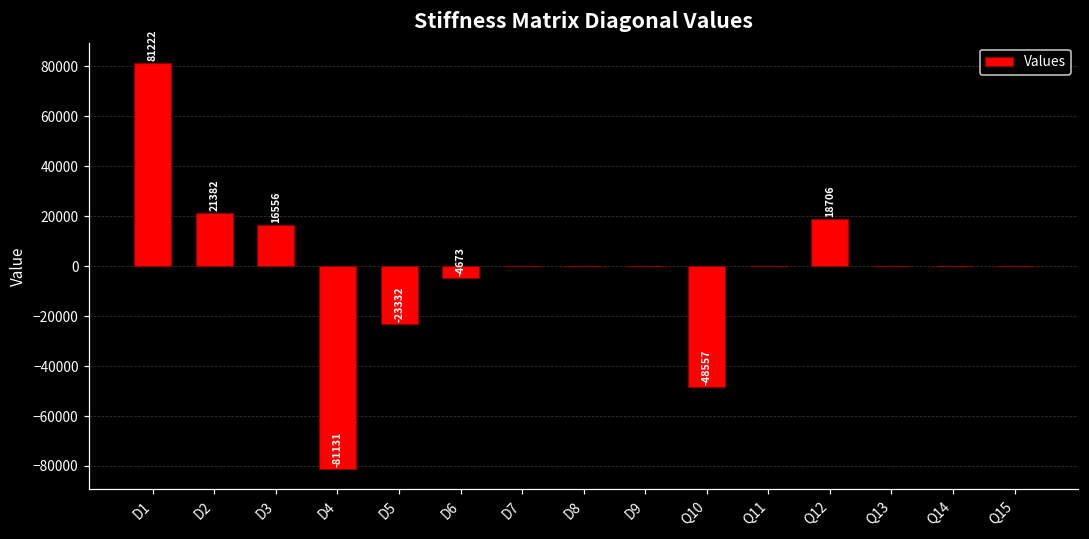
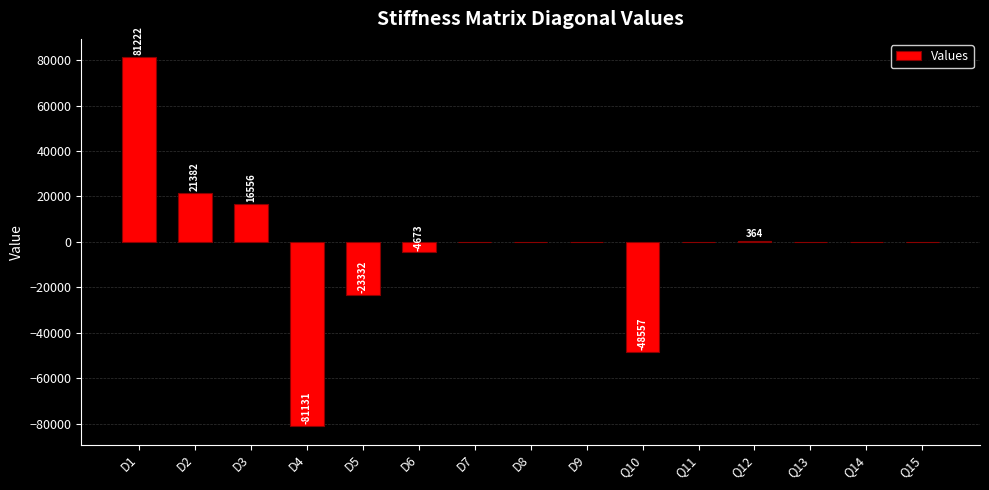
Q12: 18706 -> 364
